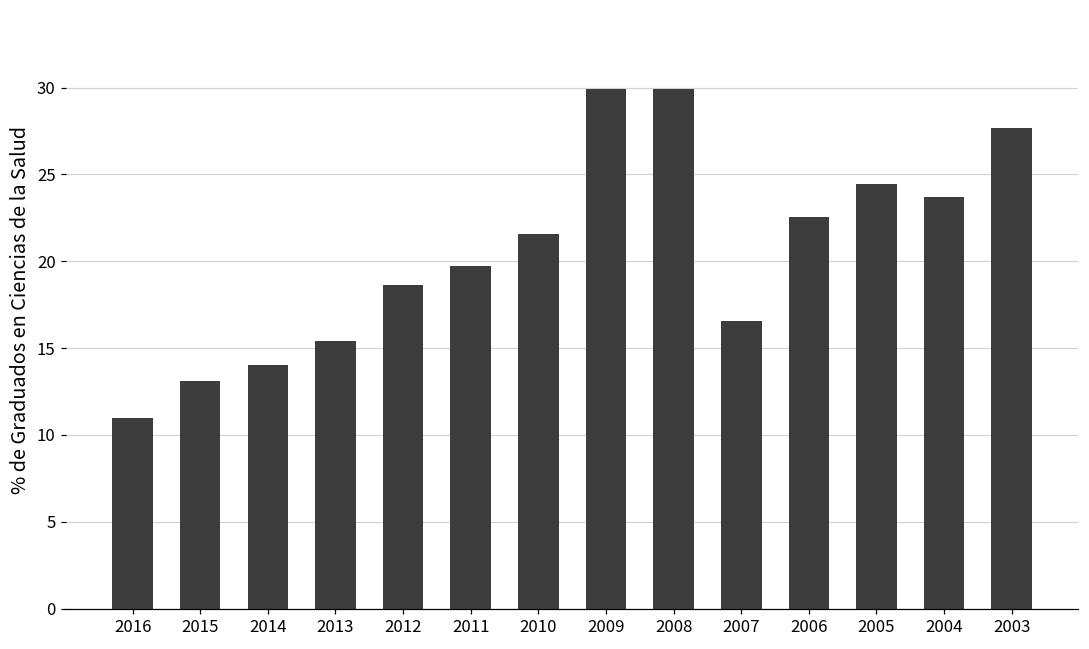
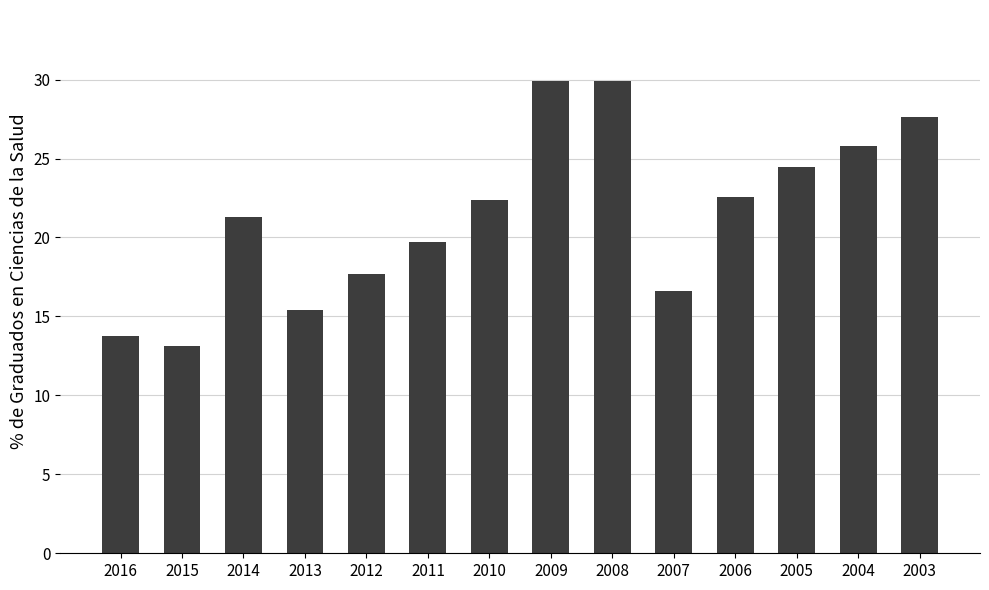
2016: 11.0 -> 13.7
2014: 14.0 -> 21.3
2012: 18.7 -> 17.7
2010: 21.6 -> 22.4
2004: 23.7 -> 25.8
